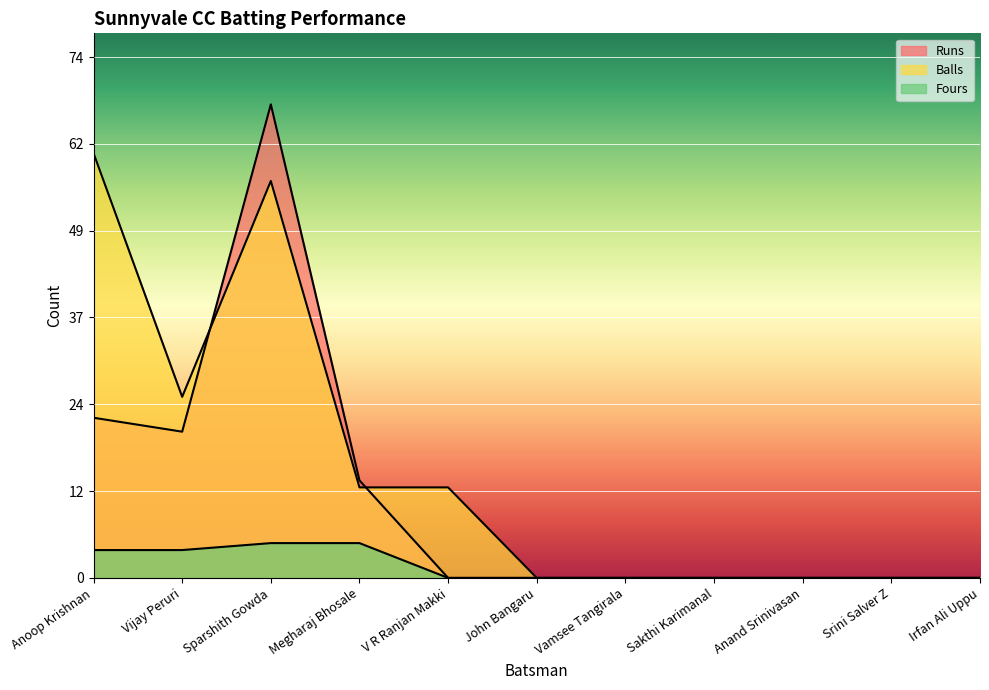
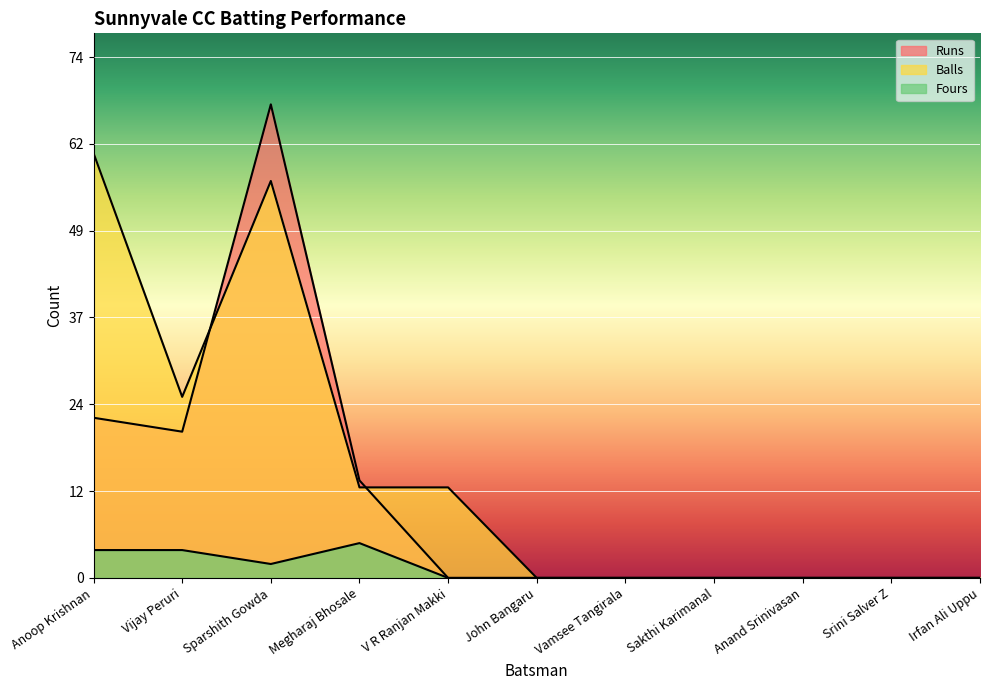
Fours, Sparshith Gowda: 5 -> 2
